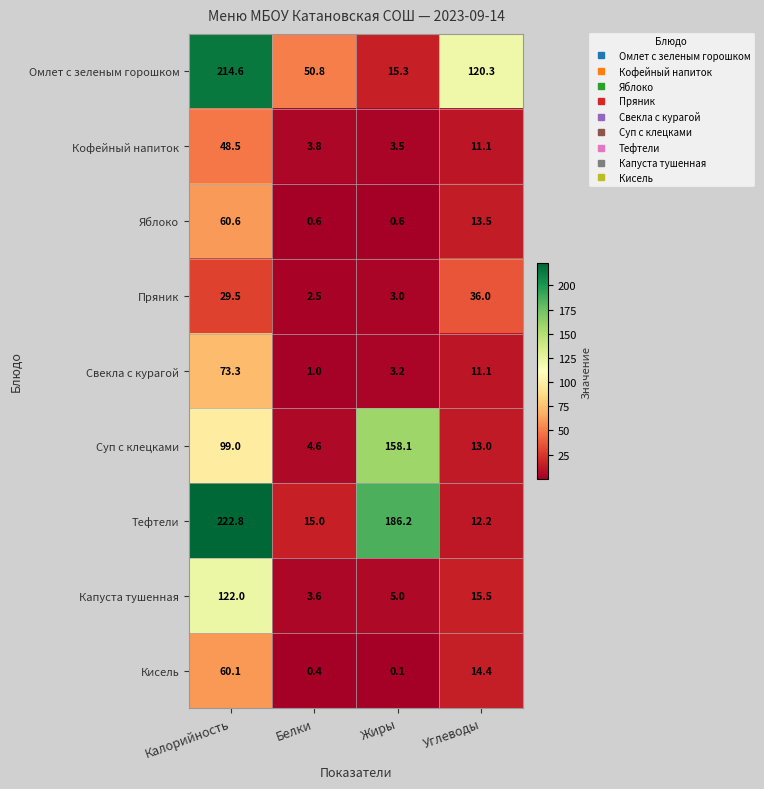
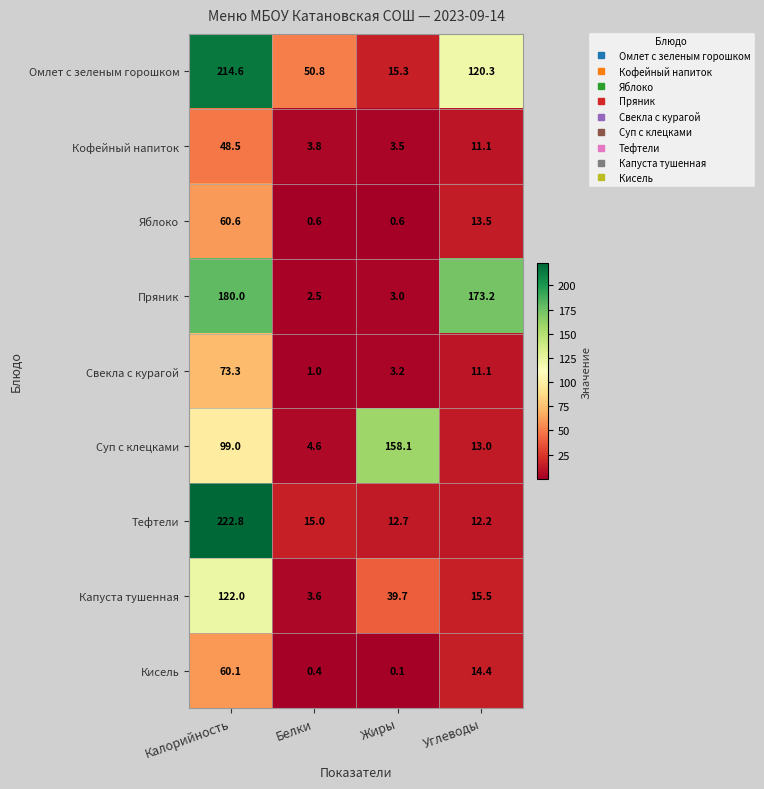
Пряник, Калорийность: 29.5 -> 180.0
Пряник, Углеводы: 36.0 -> 173.2
Тефтели, Жиры: 186.2 -> 12.7
Капуста тушенная, Жиры: 5.0 -> 39.7
